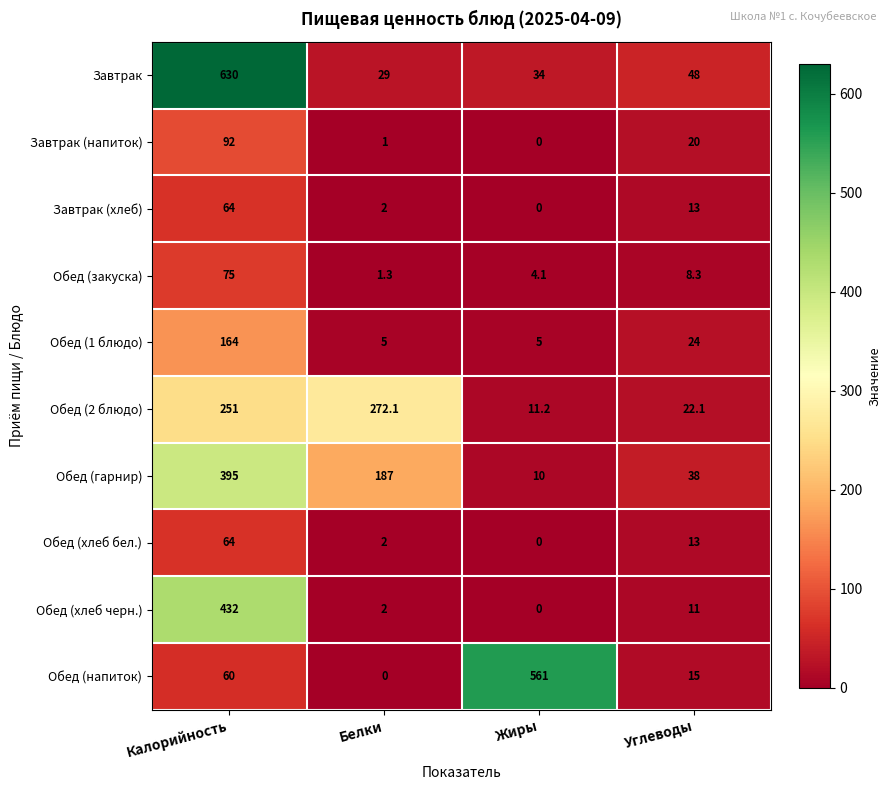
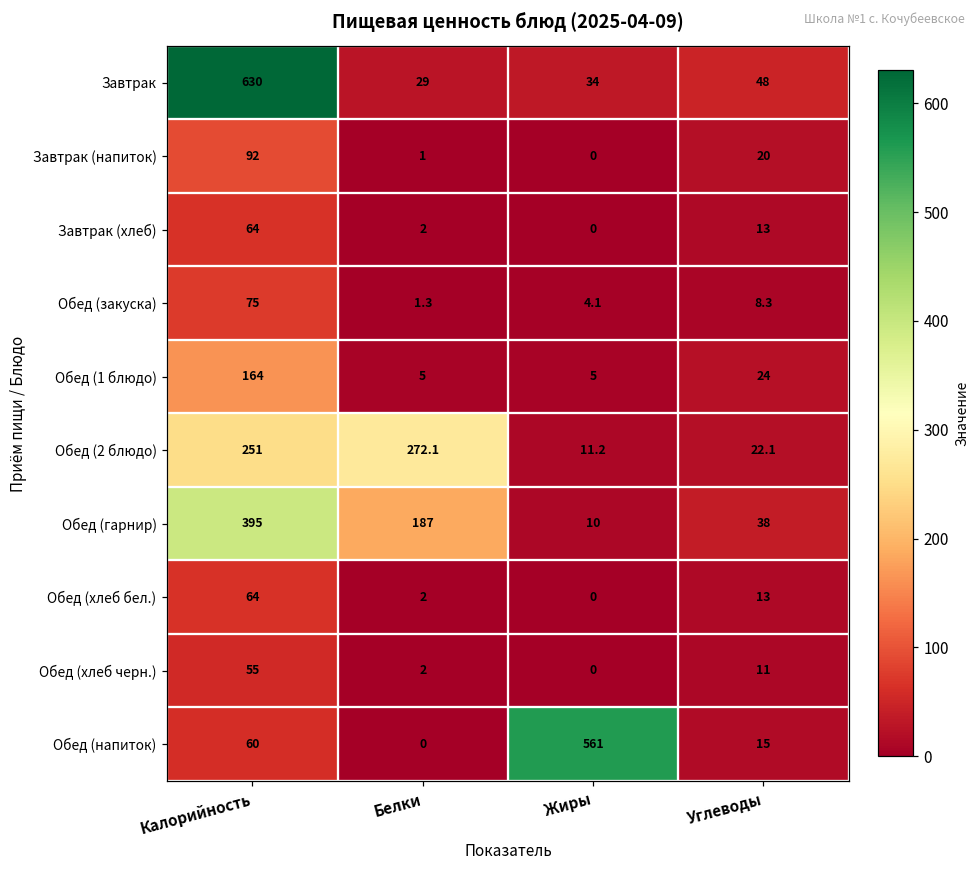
Обед (хлеб черн.), Калорийность: 432 -> 55
